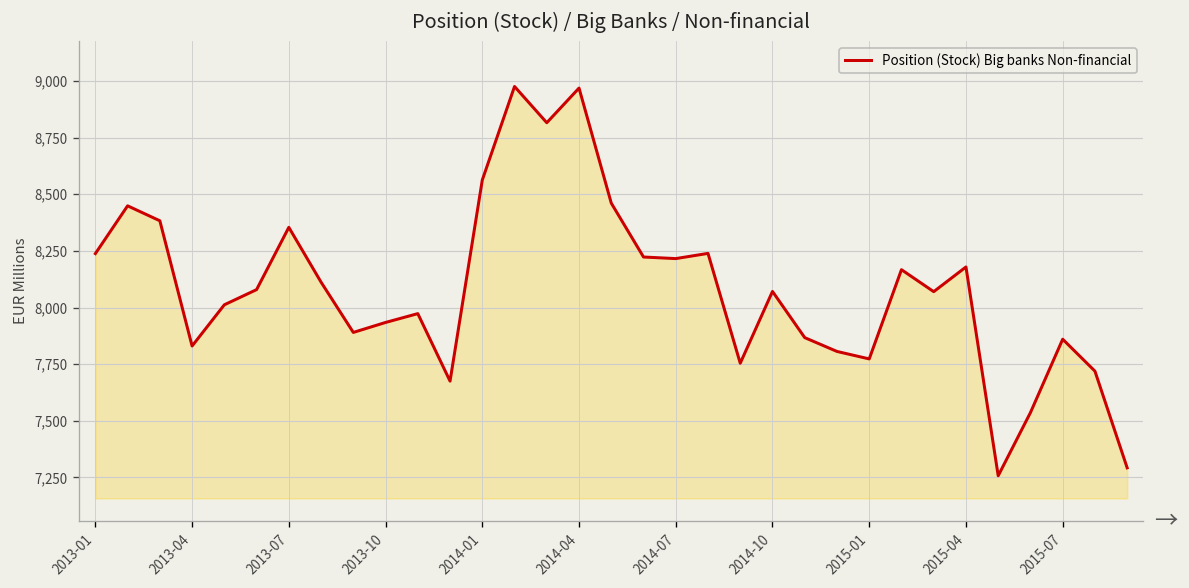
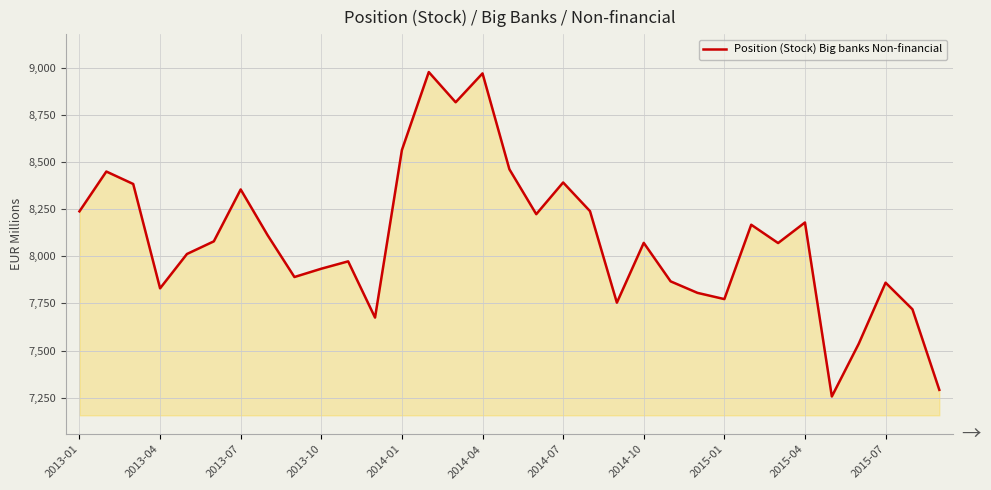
2014-07: 8,220 -> 8,390
